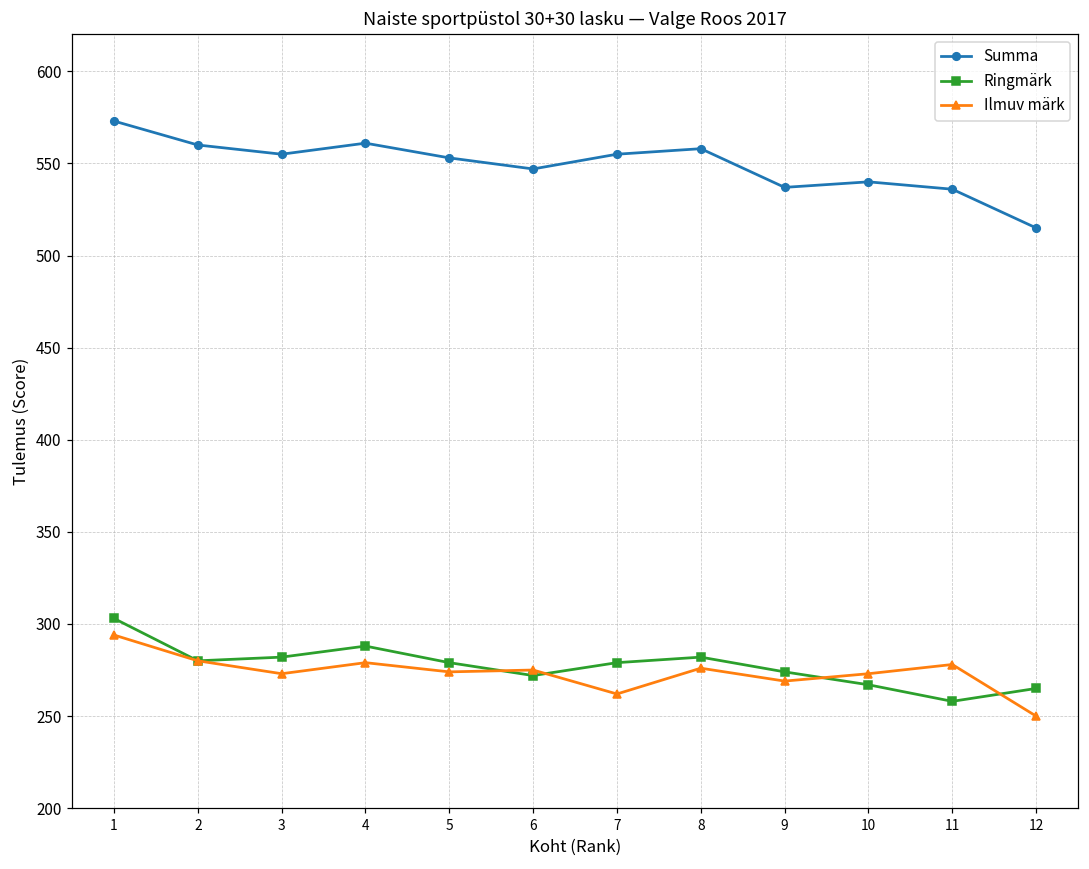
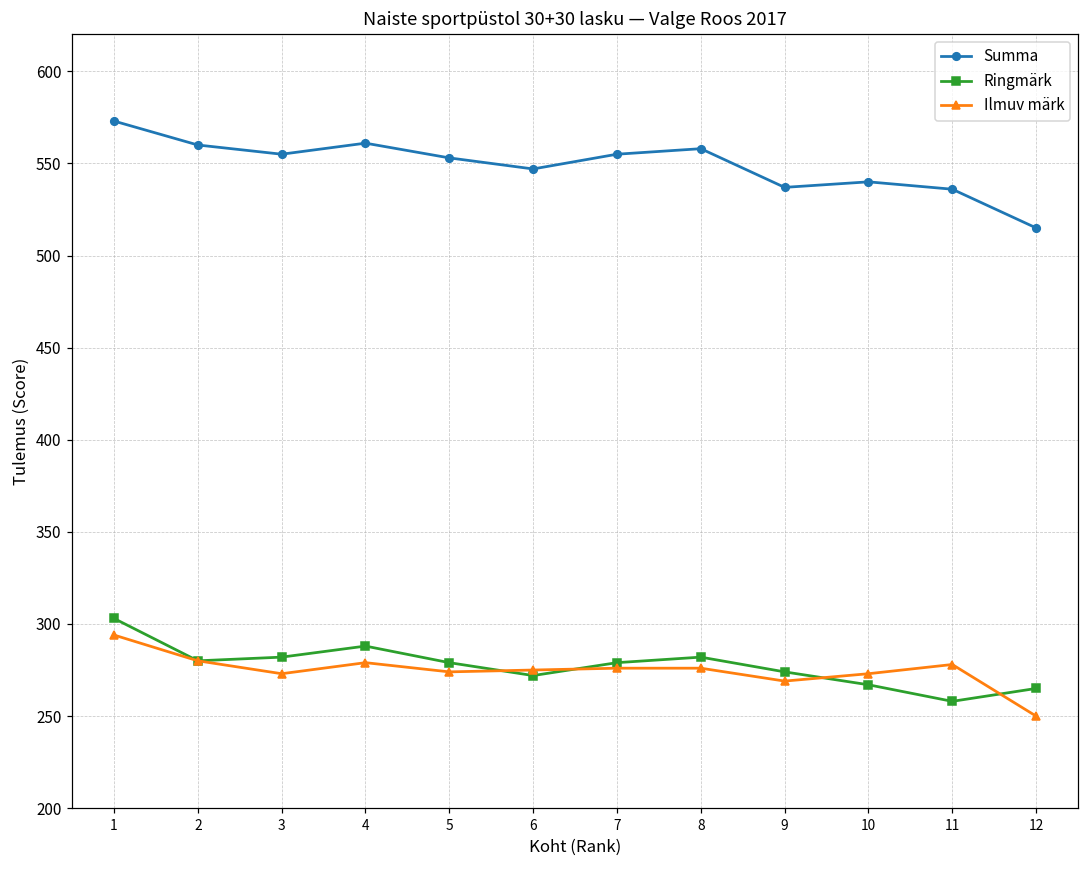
Ilmuv märk, 7: 262 -> 276
